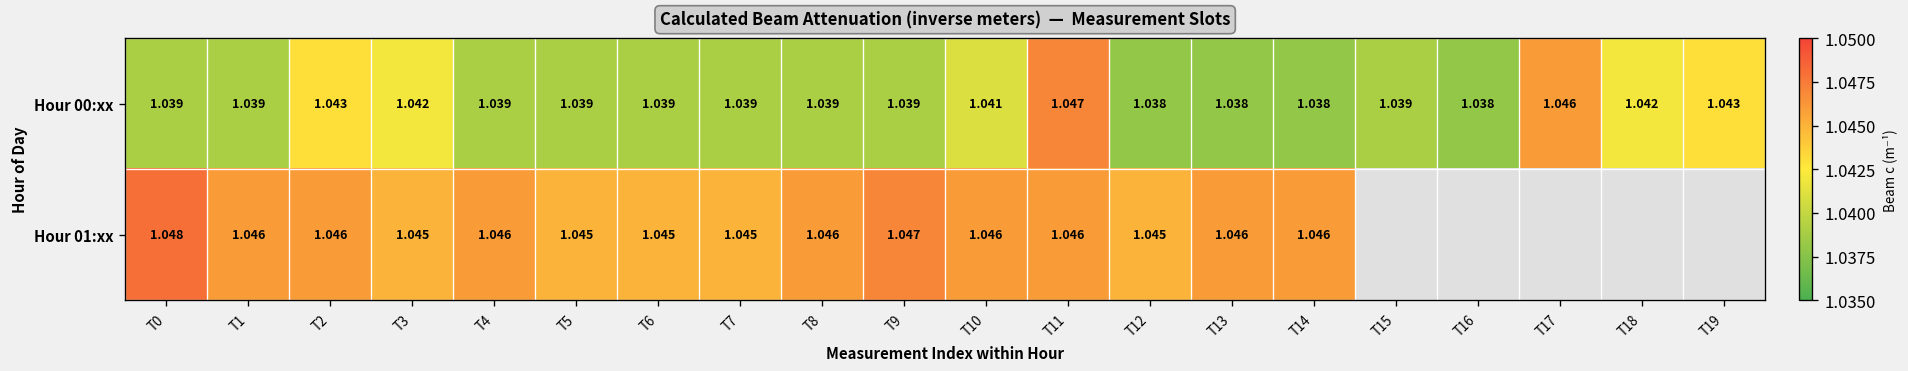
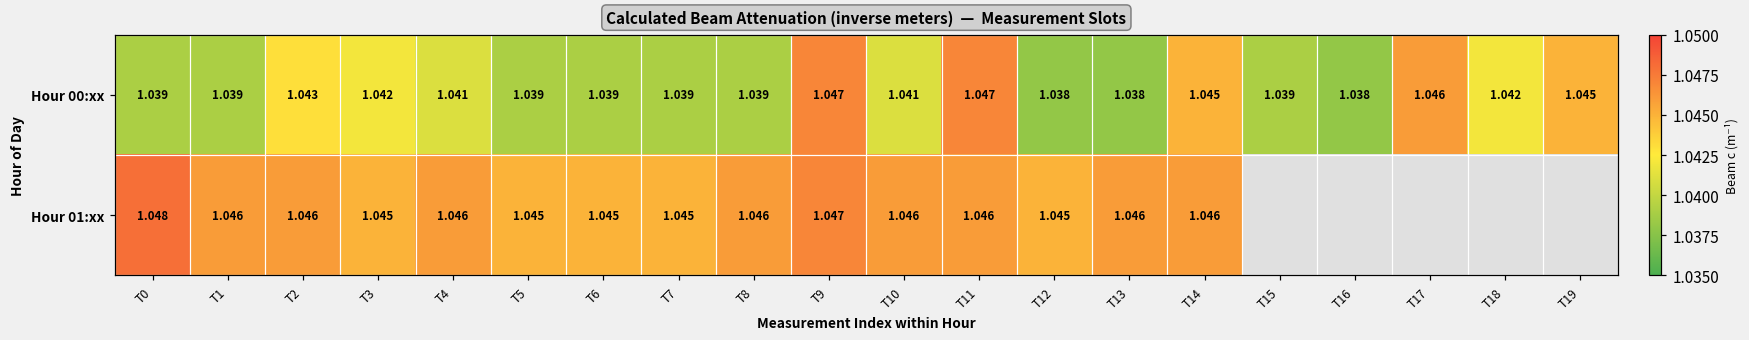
Hour 00:xx, T4: 1.039 -> 1.041
Hour 00:xx, T9: 1.039 -> 1.047
Hour 00:xx, T14: 1.038 -> 1.045
Hour 00:xx, T19: 1.043 -> 1.045
